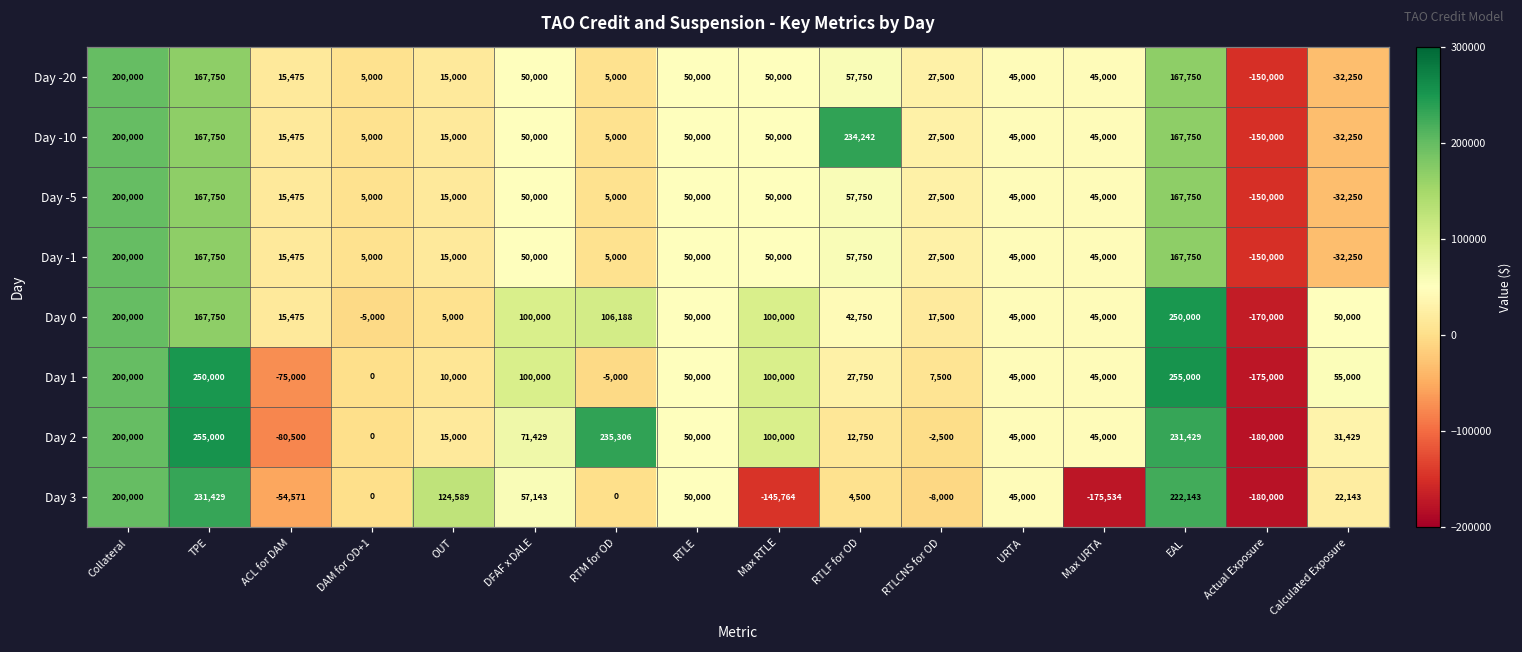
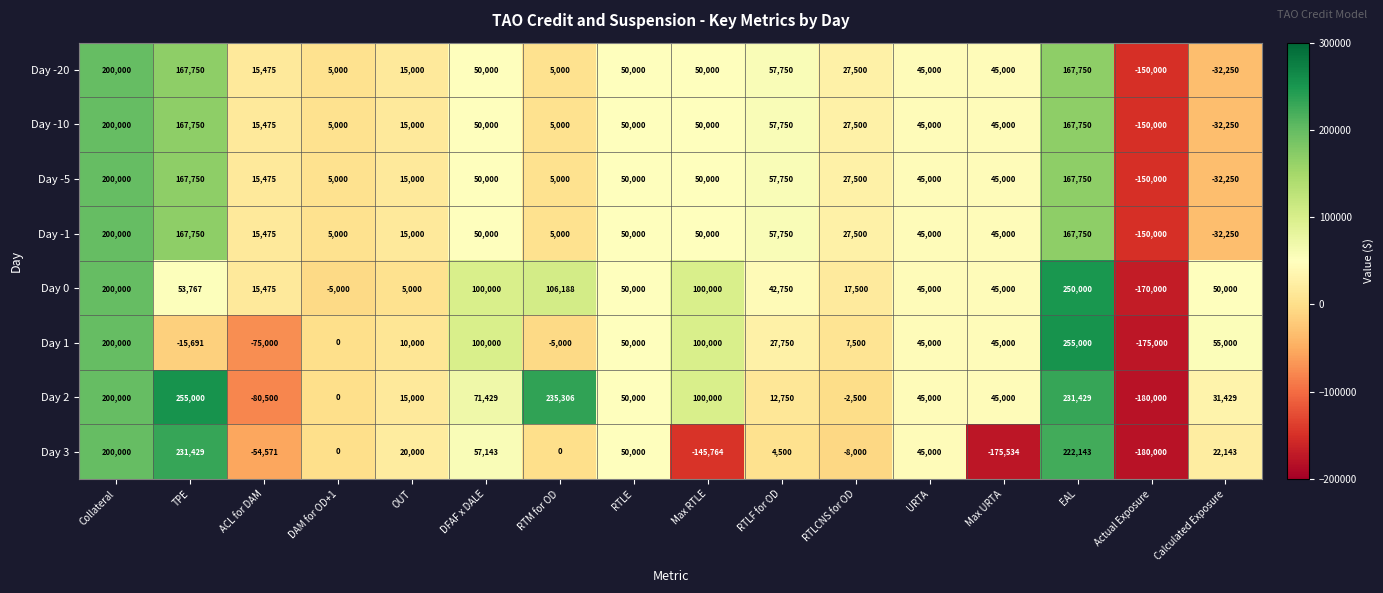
Day -10, RTLF for OD: 234,242 -> 57,750
Day 0, TPE: 167,750 -> 53,767
Day 1, TPE: 250,000 -> -15,691
Day 3, OUT: 124,589 -> 20,000
